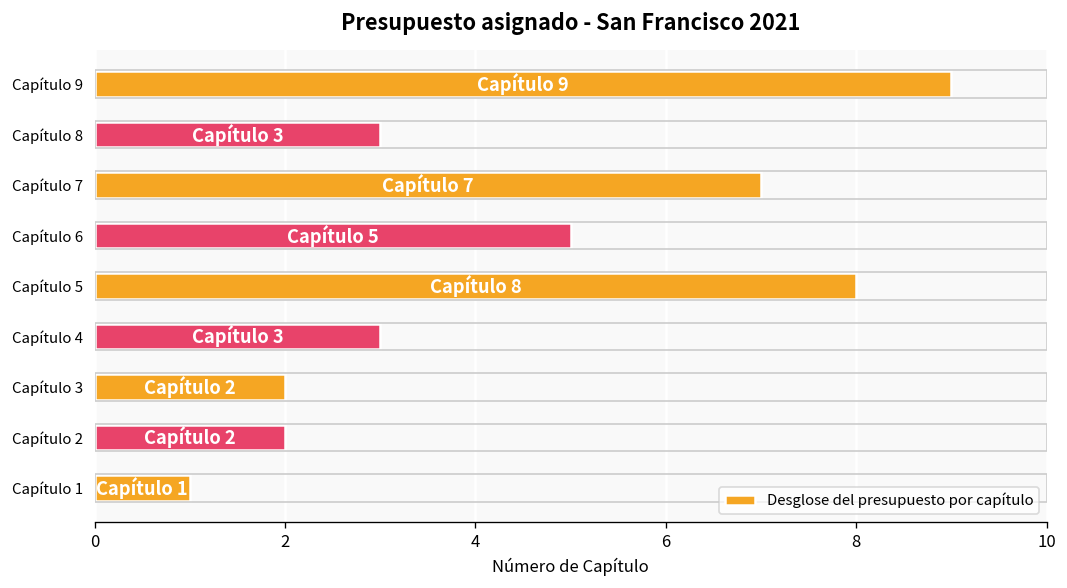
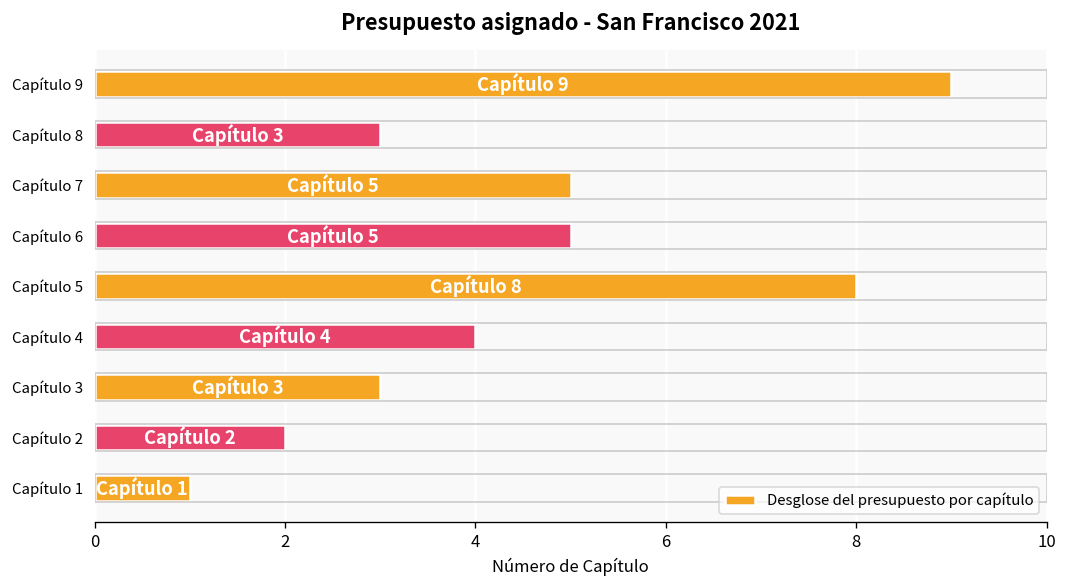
Capítulo 7: 7 -> 5
Capítulo 4: 3 -> 4
Capítulo 3: 2 -> 3
